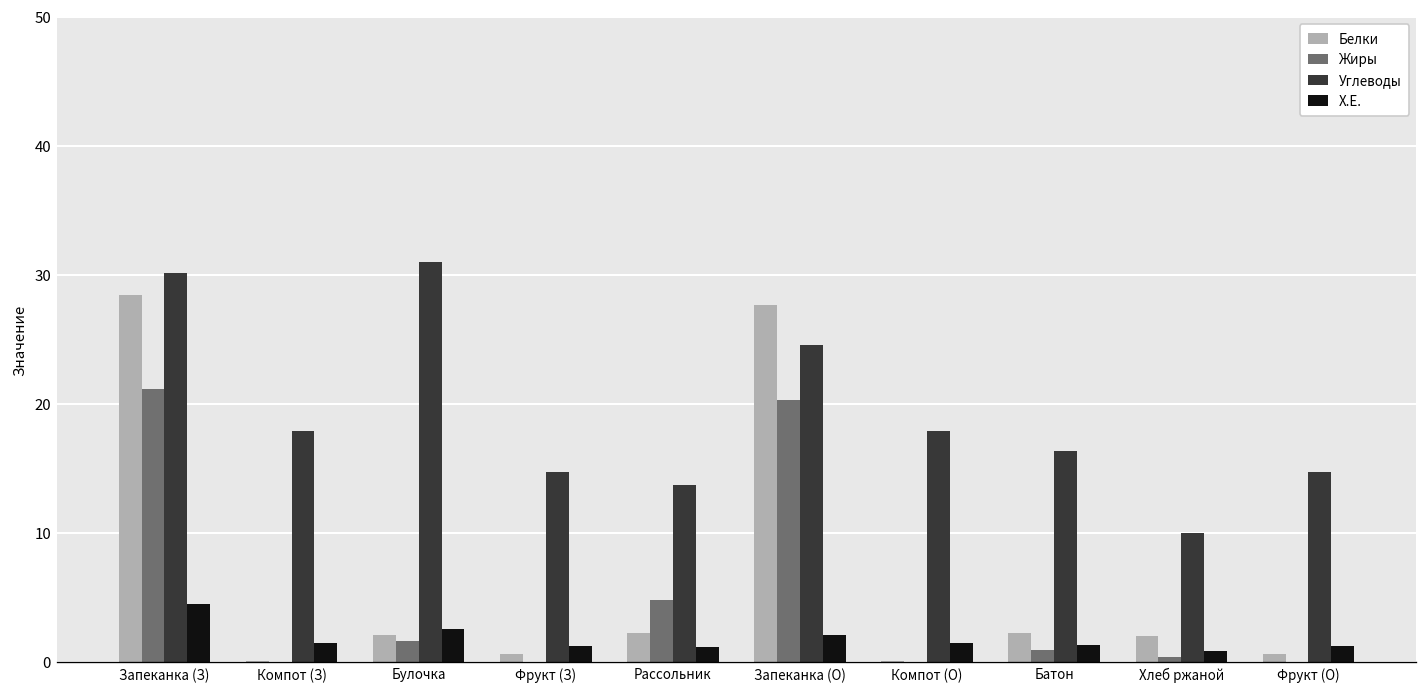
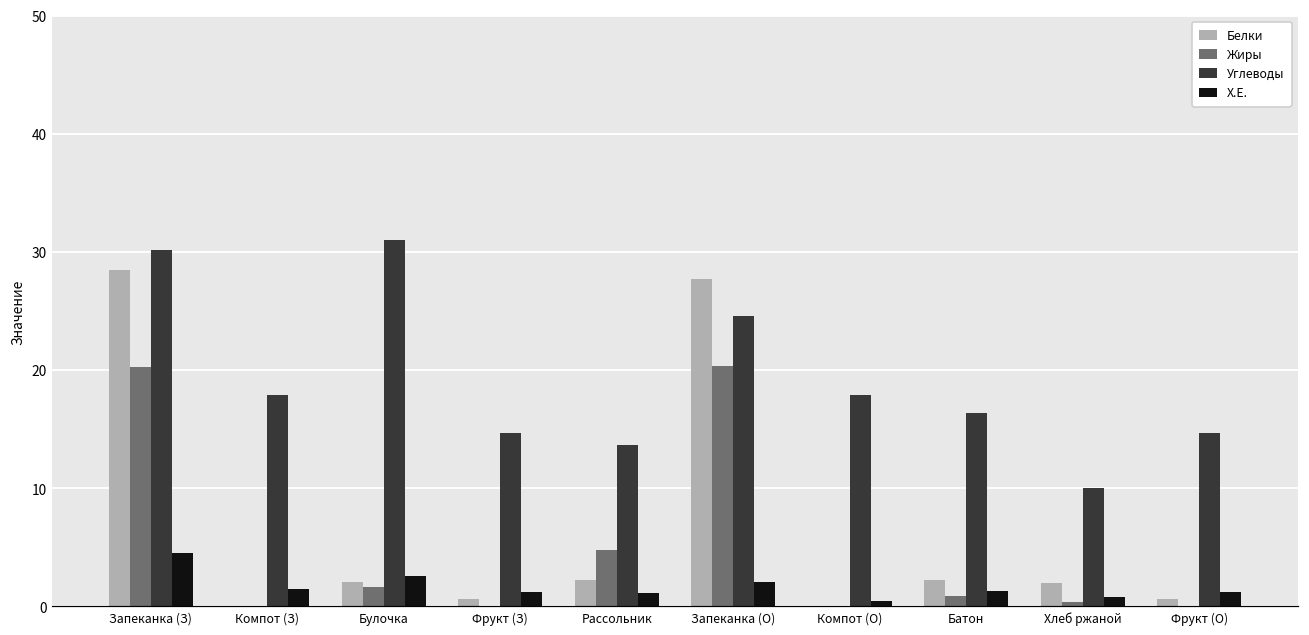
Жиры, Запеканка (З): 21.2 -> 20.3
Х.Е., Компот (О): 1.5 -> 0.4
